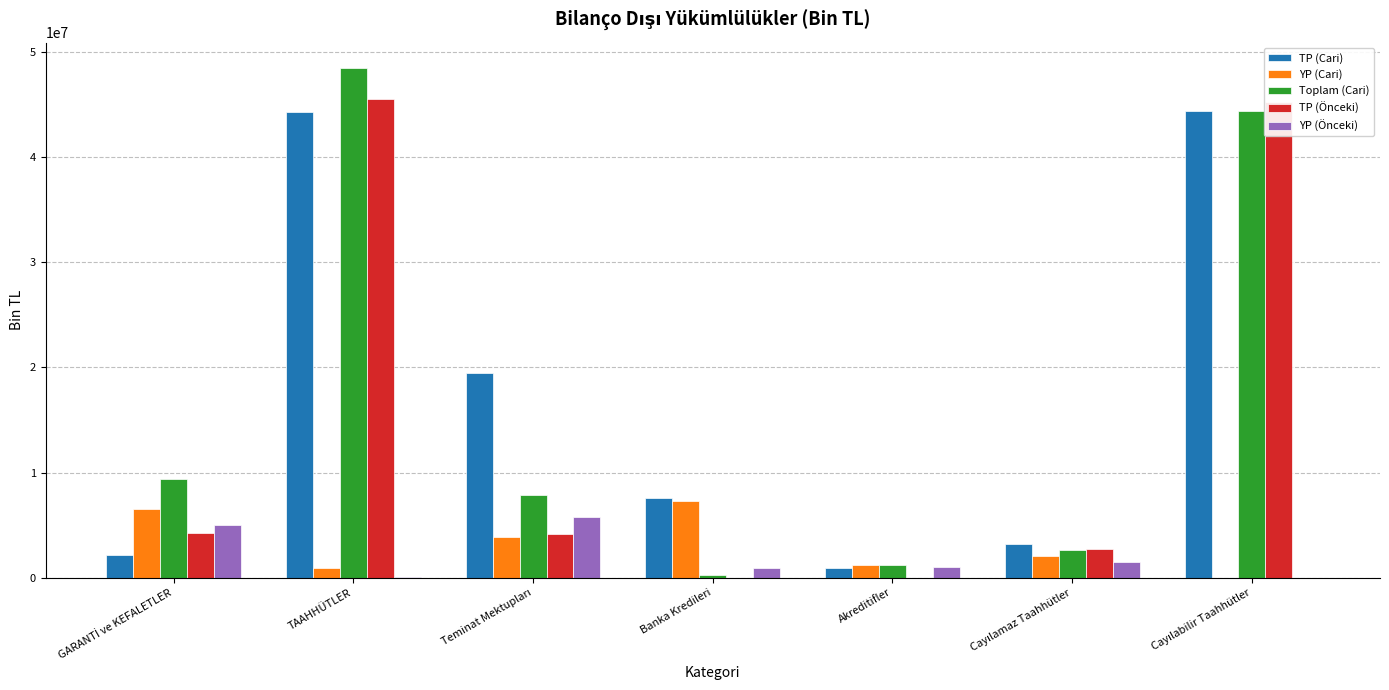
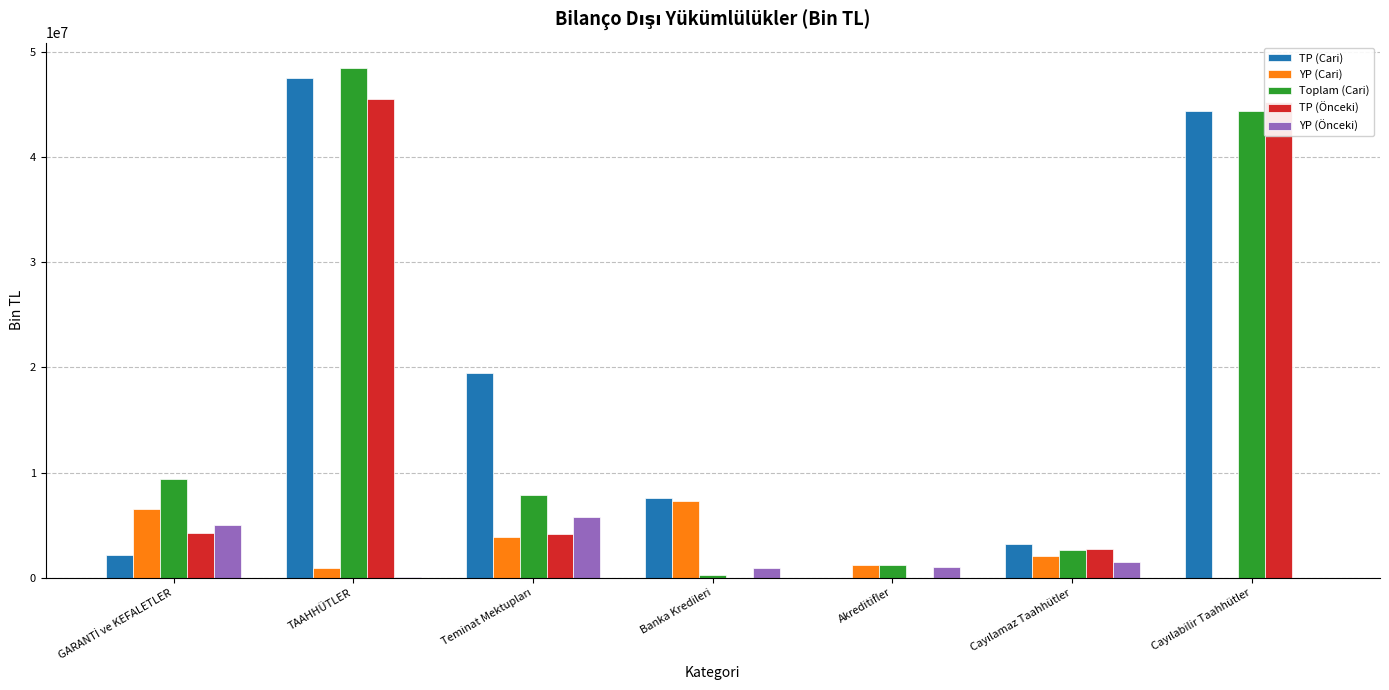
TP (Cari), TAAHHÜTLER: 44300000 -> 47500000
TP (Cari), Akreditifler: 900000 -> 0
